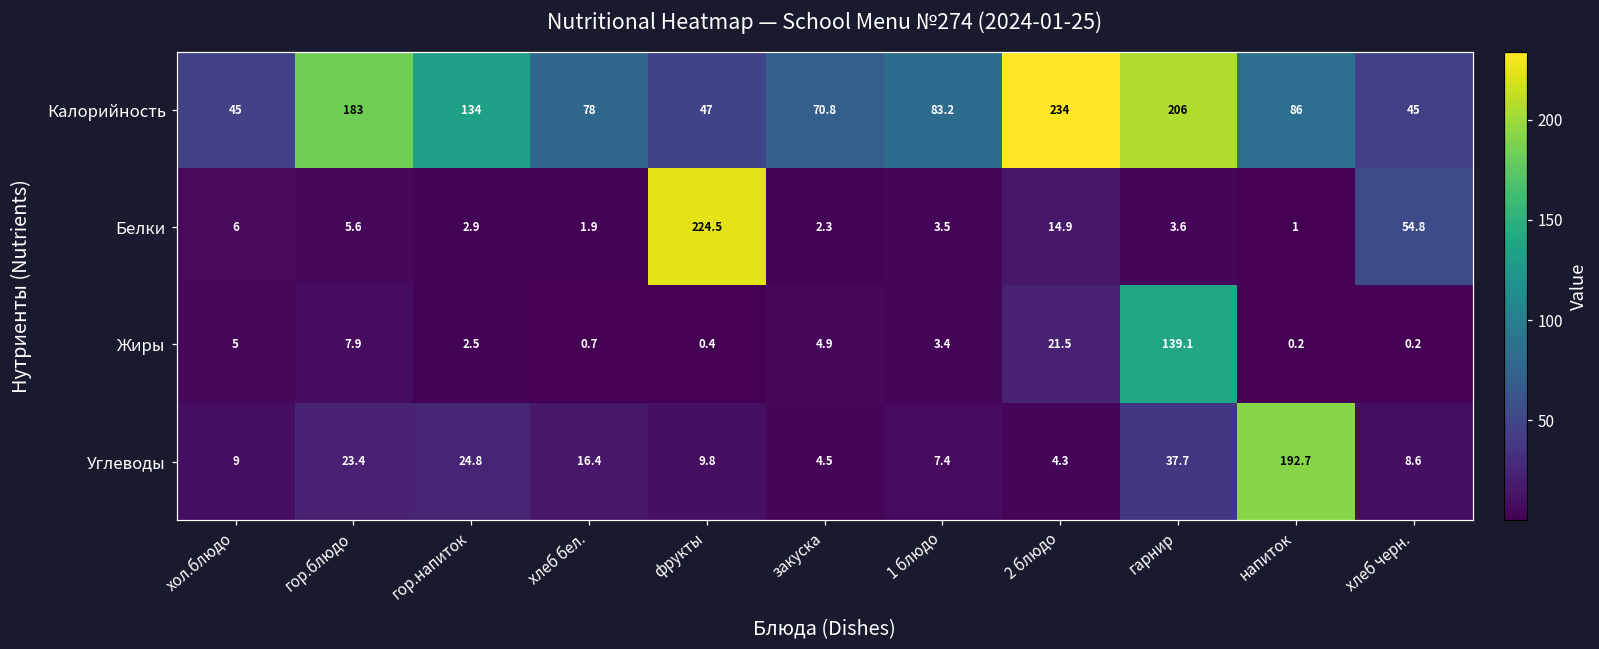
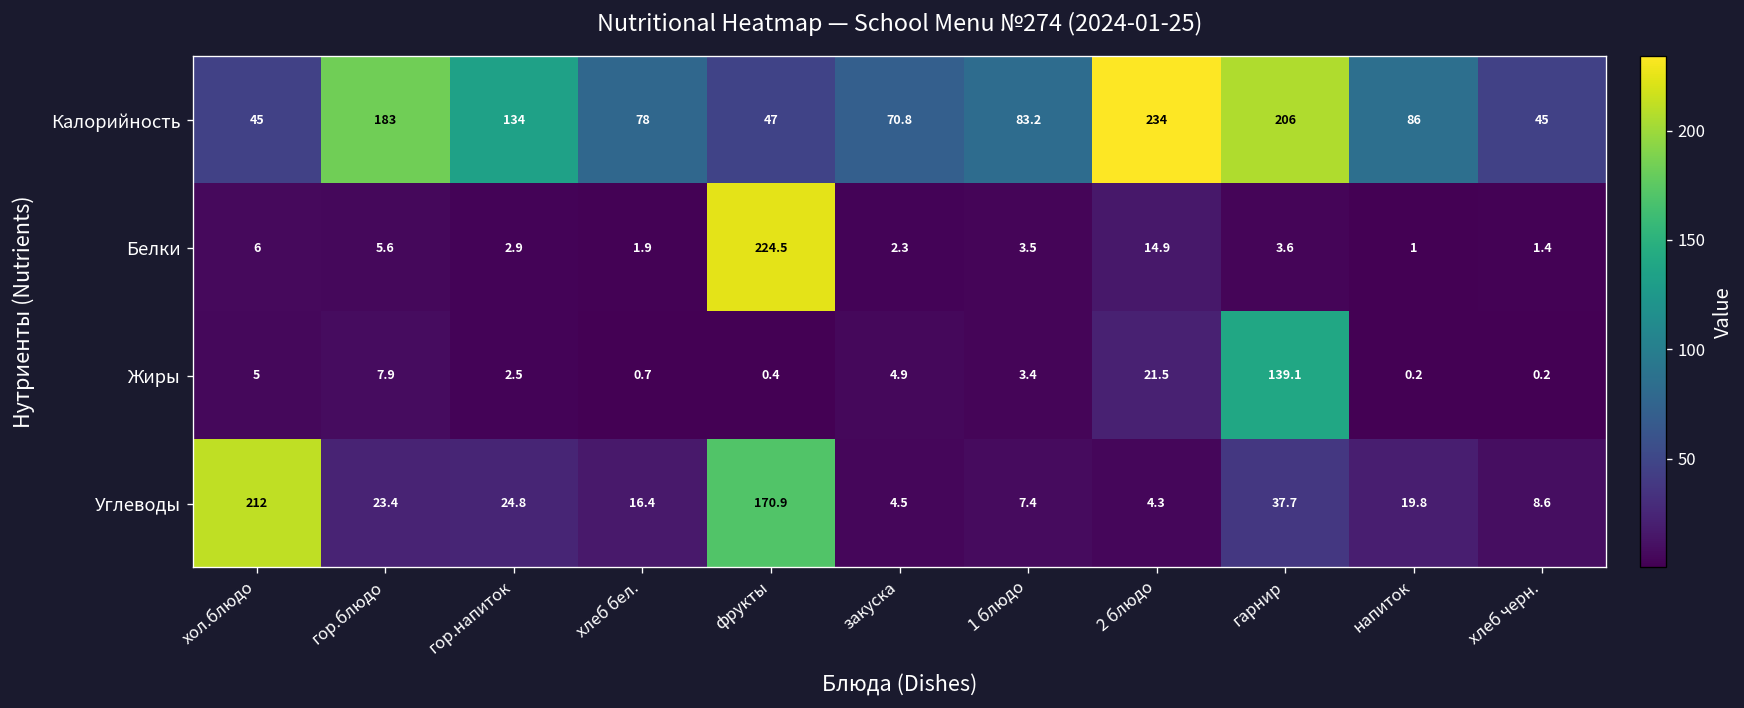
Белки, хлеб черн.: 54.8 -> 1.4
Углеводы, хол.блюдо: 9 -> 212
Углеводы, фрукты: 9.8 -> 170.9
Углеводы, напиток: 192.7 -> 19.8
